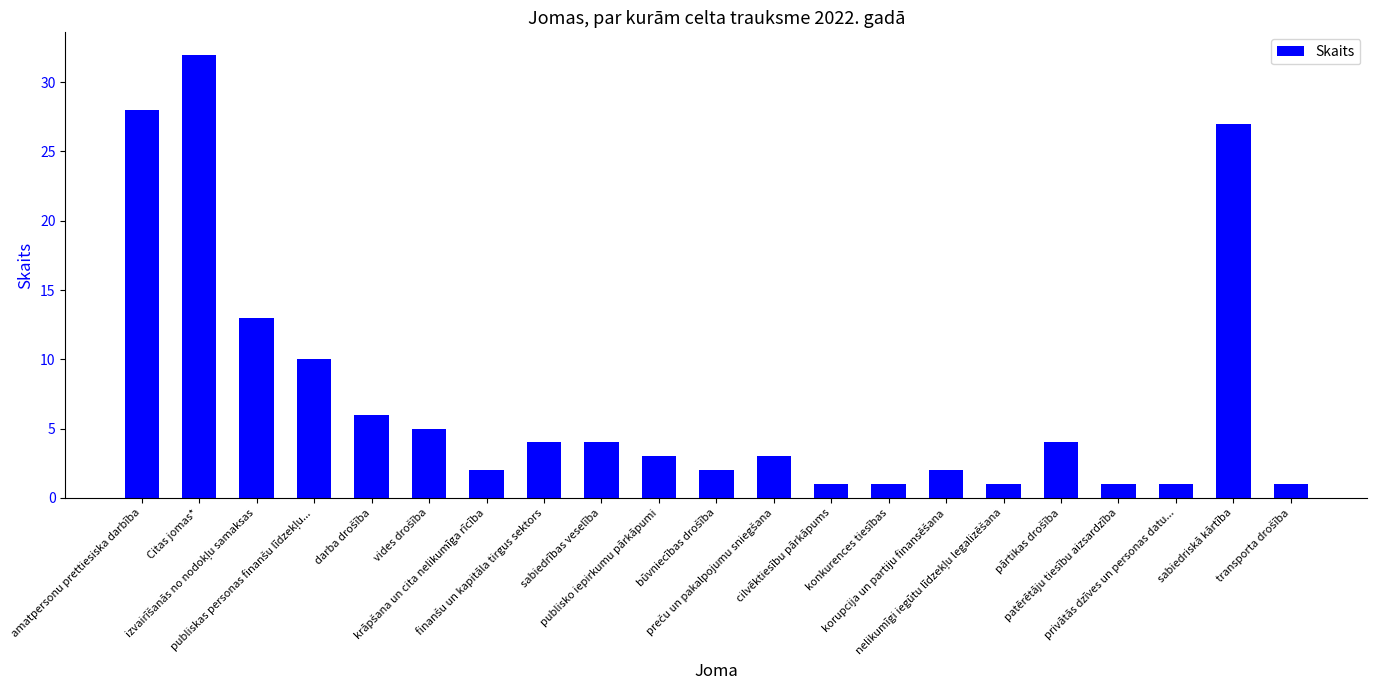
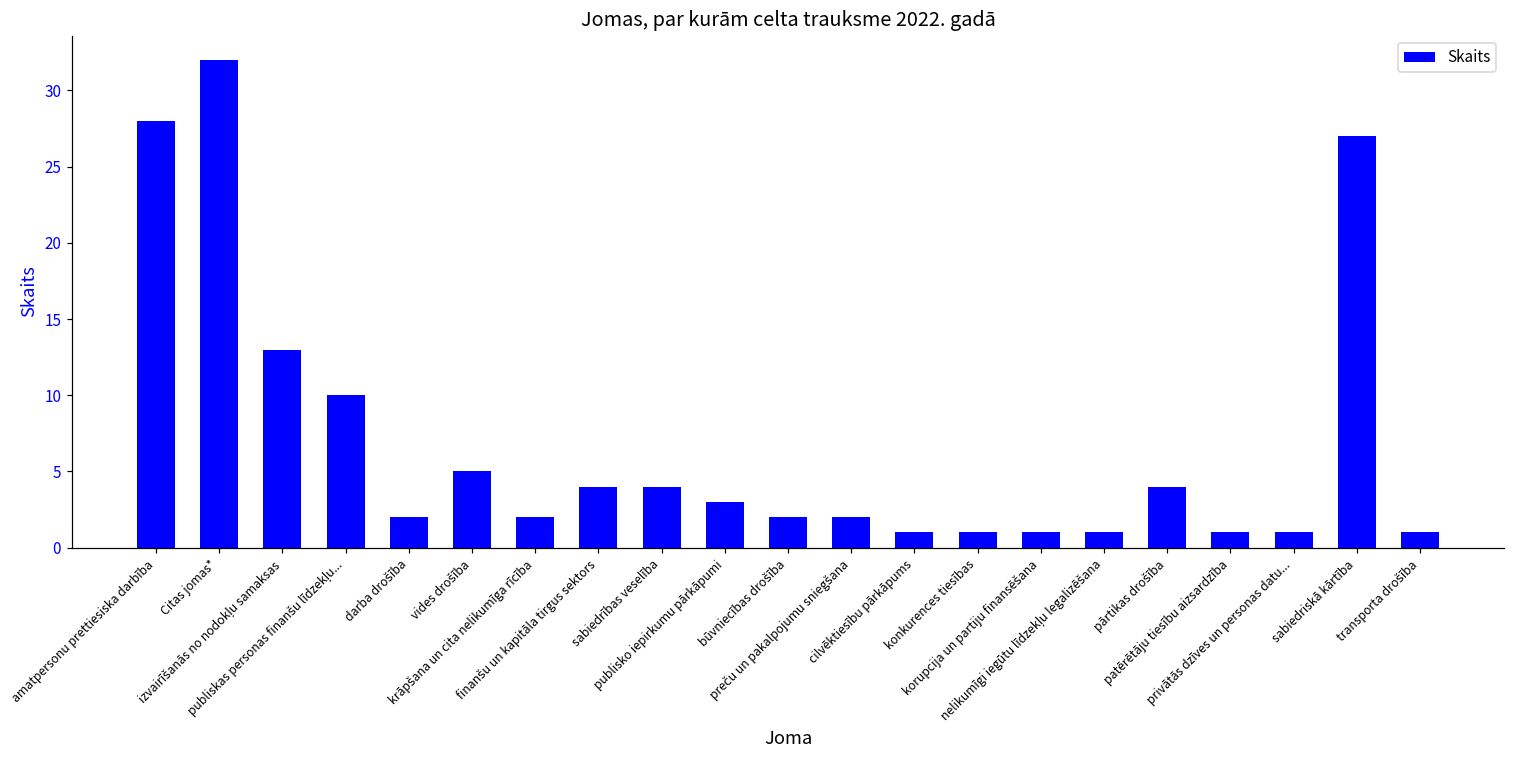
darba drošība: 6 -> 2
preču un pakalpojumu sniegšana: 3 -> 2
korupcija un partiju finansēšana: 2 -> 1
